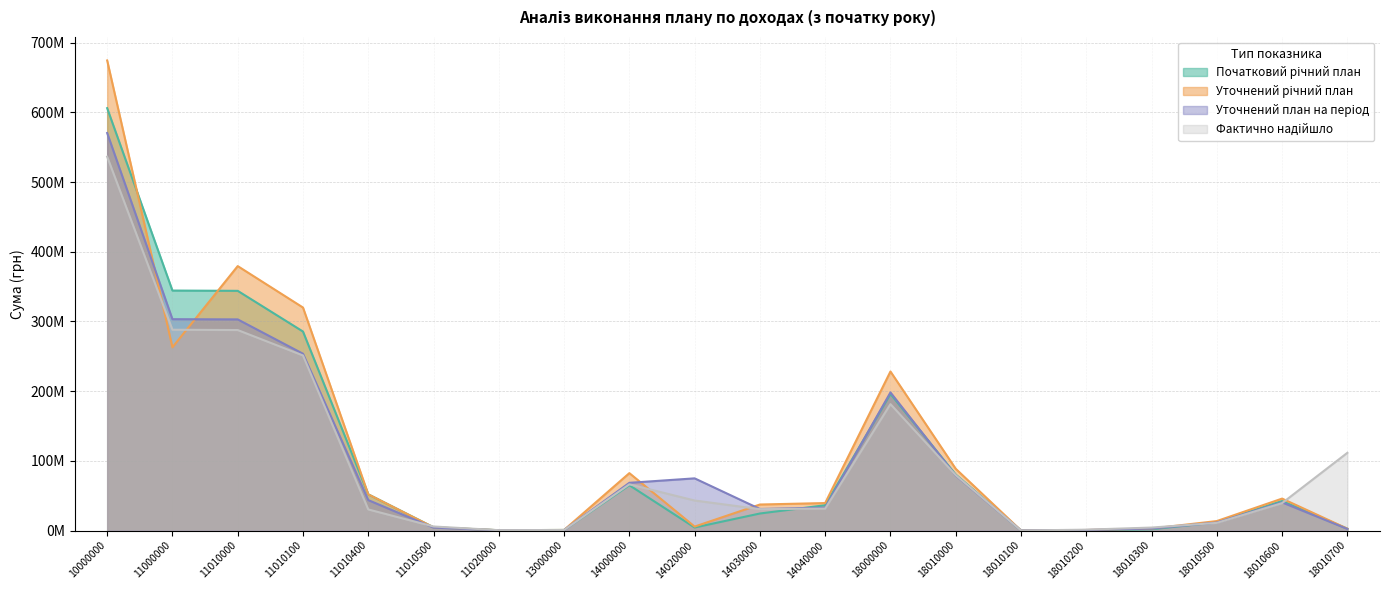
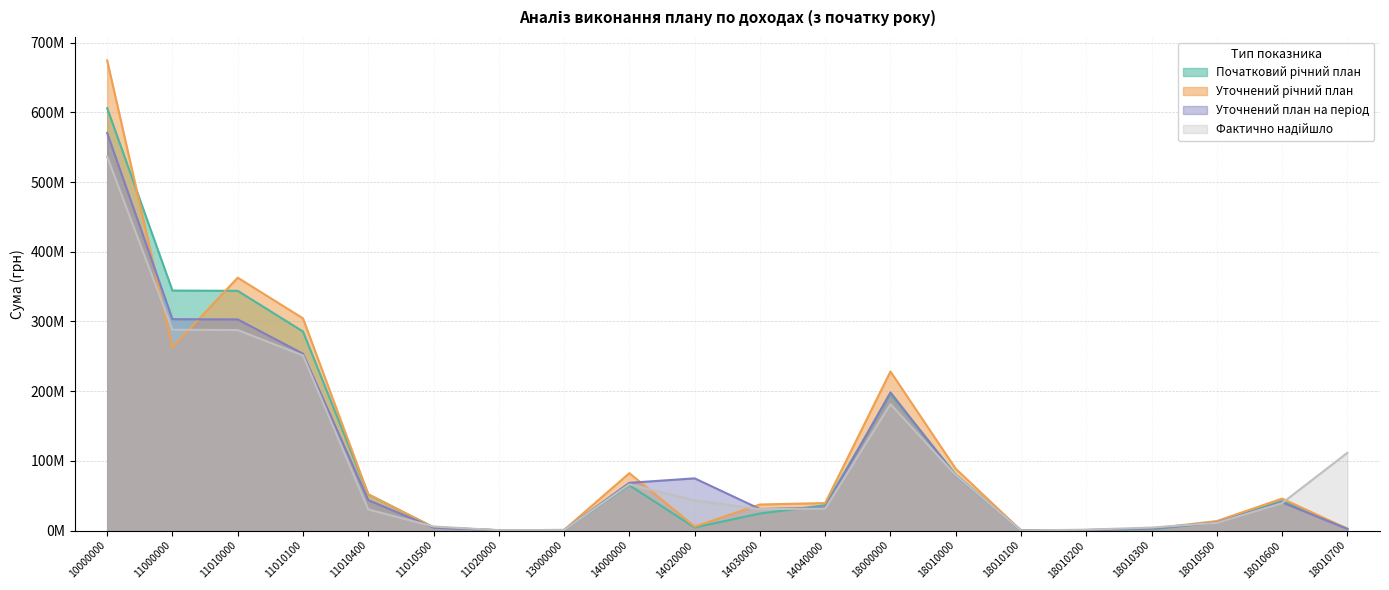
Уточнений річний план, 11010000: 380000000 -> 360000000
Уточнений річний план, 11010100: 320000000 -> 300000000
